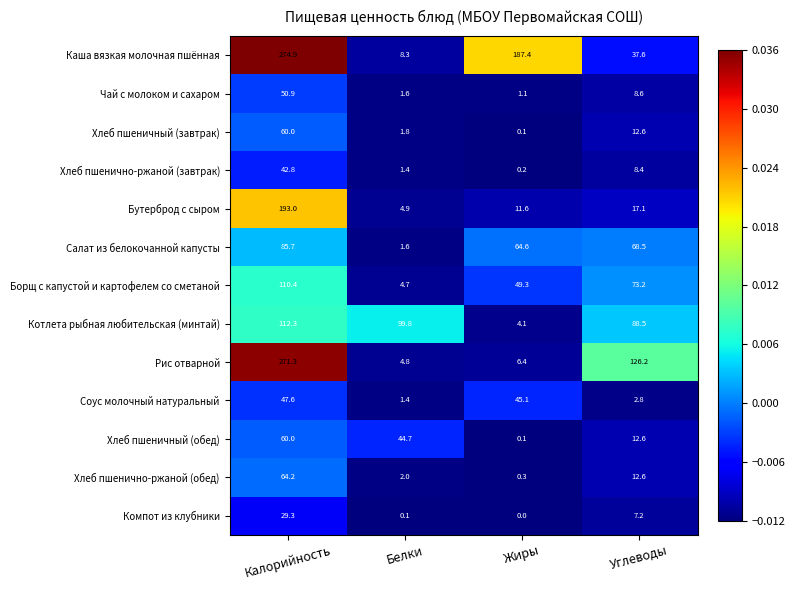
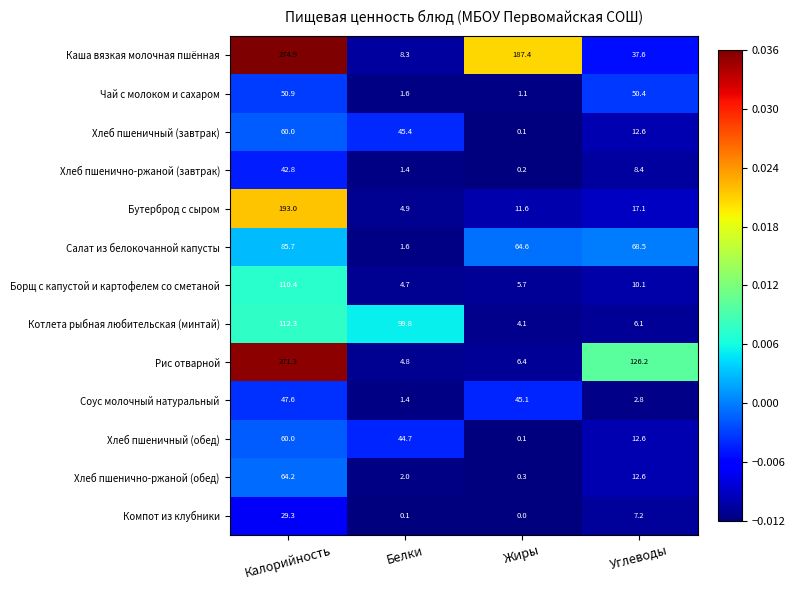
Чай с молоком и сахаром, Углеводы: 8.6 -> 50.4
Хлеб пшеничный (завтрак), Белки: 1.8 -> 45.4
Борщ с капустой и картофелем со сметаной, Жиры: 49.3 -> 5.7
Борщ с капустой и картофелем со сметаной, Углеводы: 73.2 -> 10.1
Котлета рыбная любительская (минтай), Углеводы: 88.5 -> 6.1
